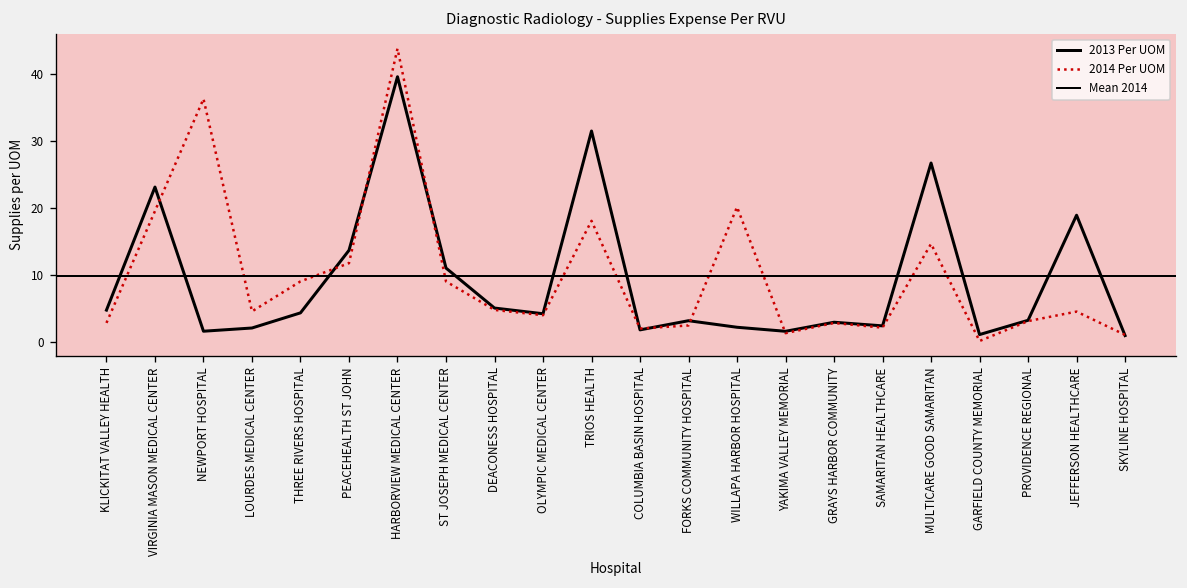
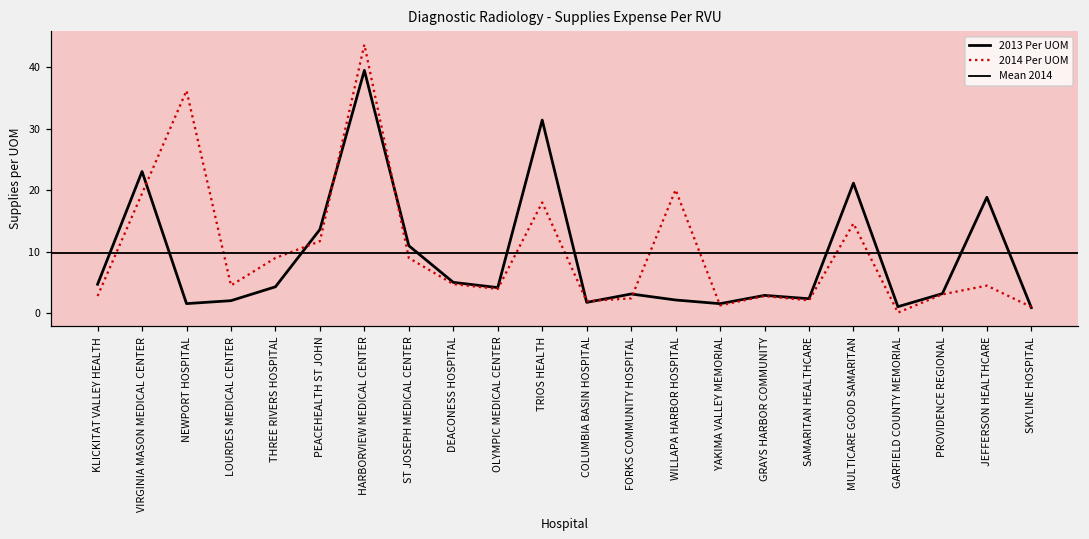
2013 Per UOM, MULTICARE GOOD SAMARITAN: 27 -> 21
